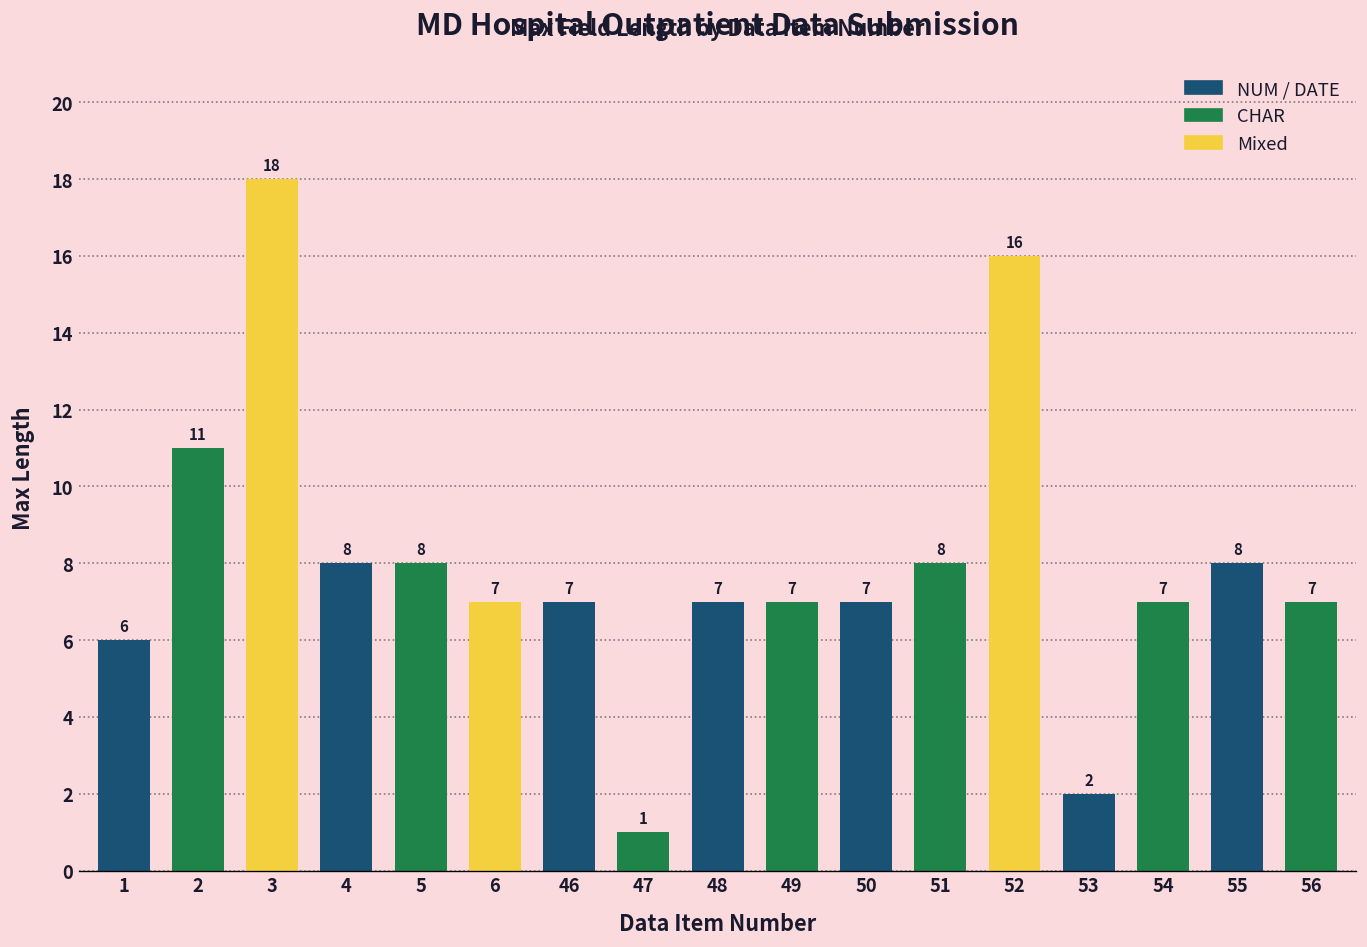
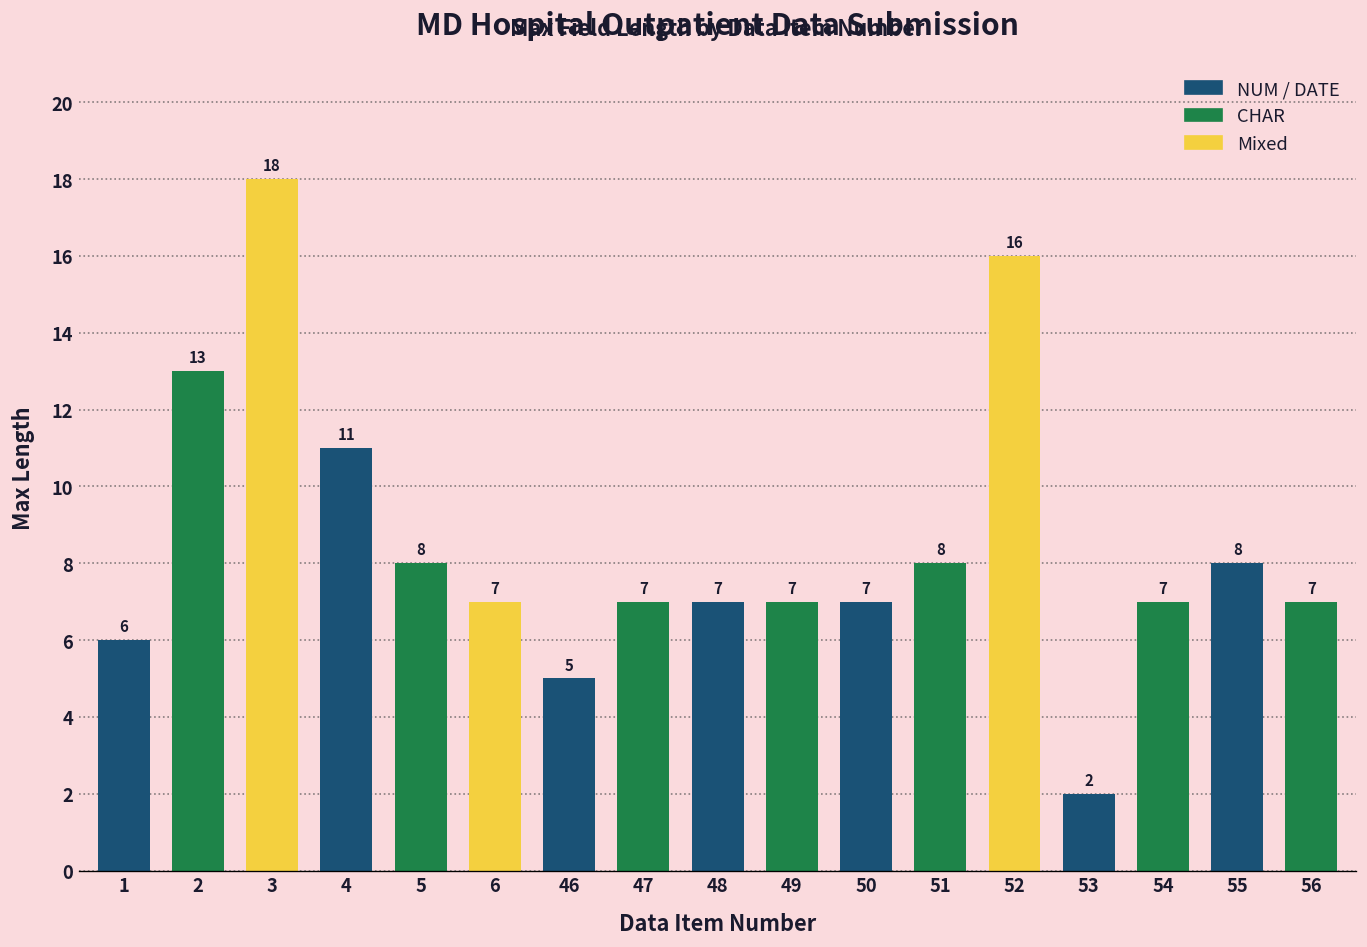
2: 11 -> 13
4: 8 -> 11
46: 7 -> 5
47: 1 -> 7
